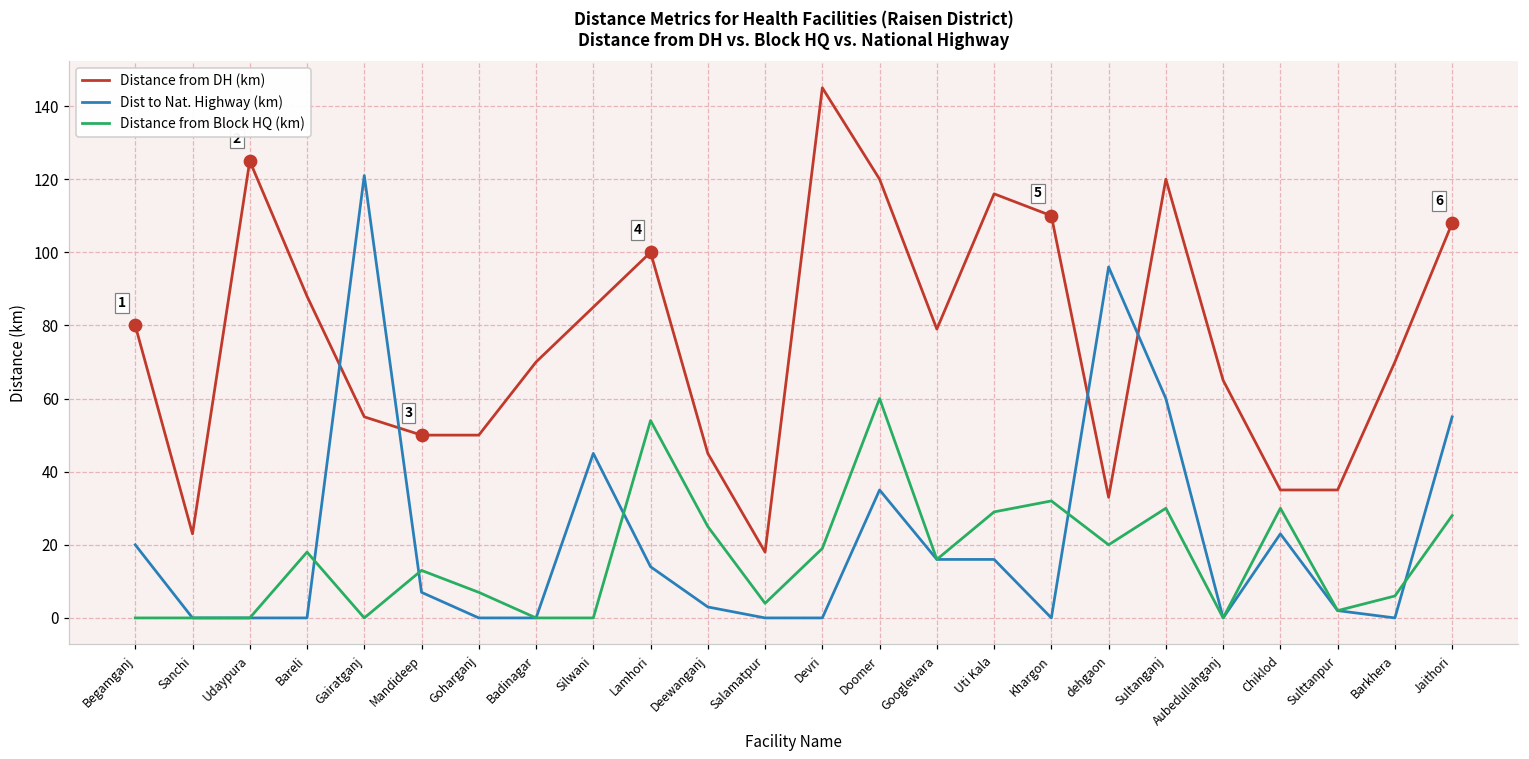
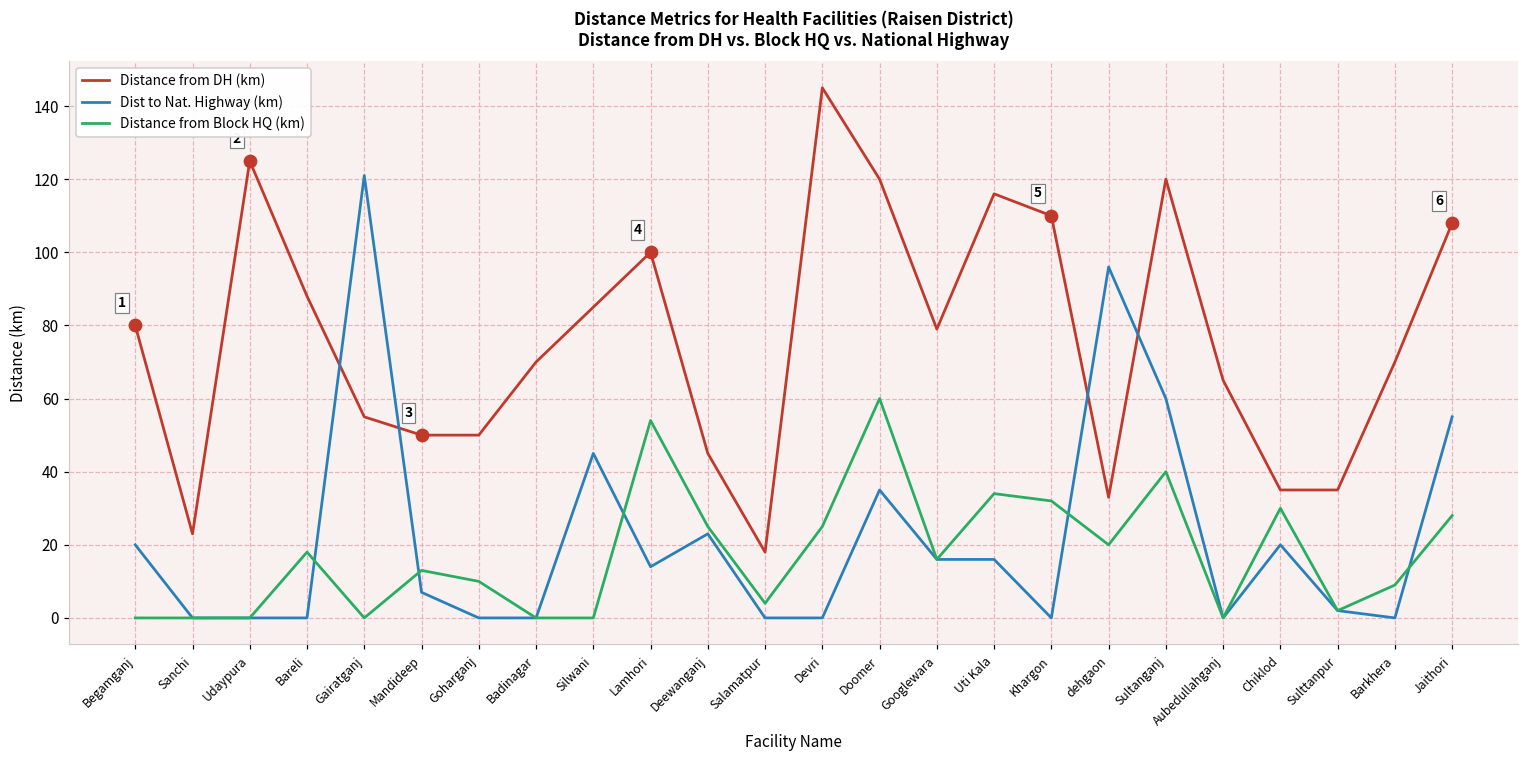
Distance from Block HQ (km), Goharganj: 7 -> 10
Dist to Nat. Highway (km), Deewanganj: 3 -> 23
Distance from Block HQ (km), Devri: 19 -> 25
Distance from Block HQ (km), Uti Kala: 29 -> 34
Distance from Block HQ (km), Sultanganj: 30 -> 40
Dist to Nat. Highway (km), Chiklod: 23 -> 20
Distance from Block HQ (km), Barkhera: 6 -> 9
